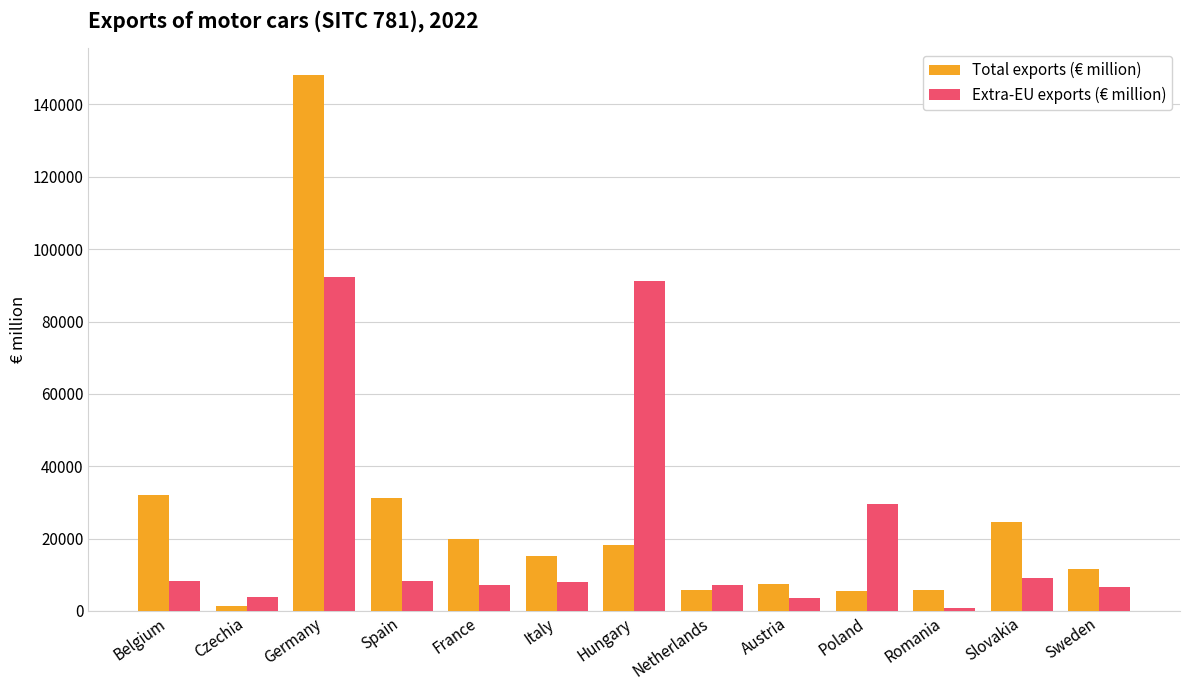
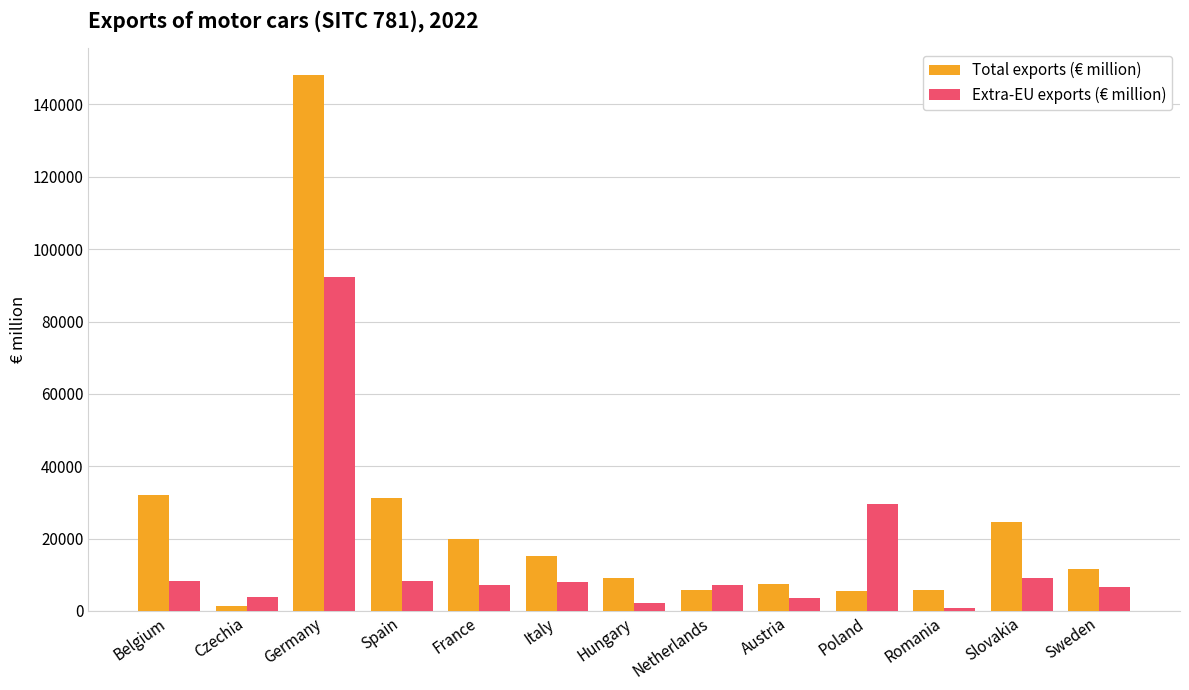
Total exports (€ million), Hungary: 18000 -> 9000
Extra-EU exports (€ million), Hungary: 91000 -> 2000
